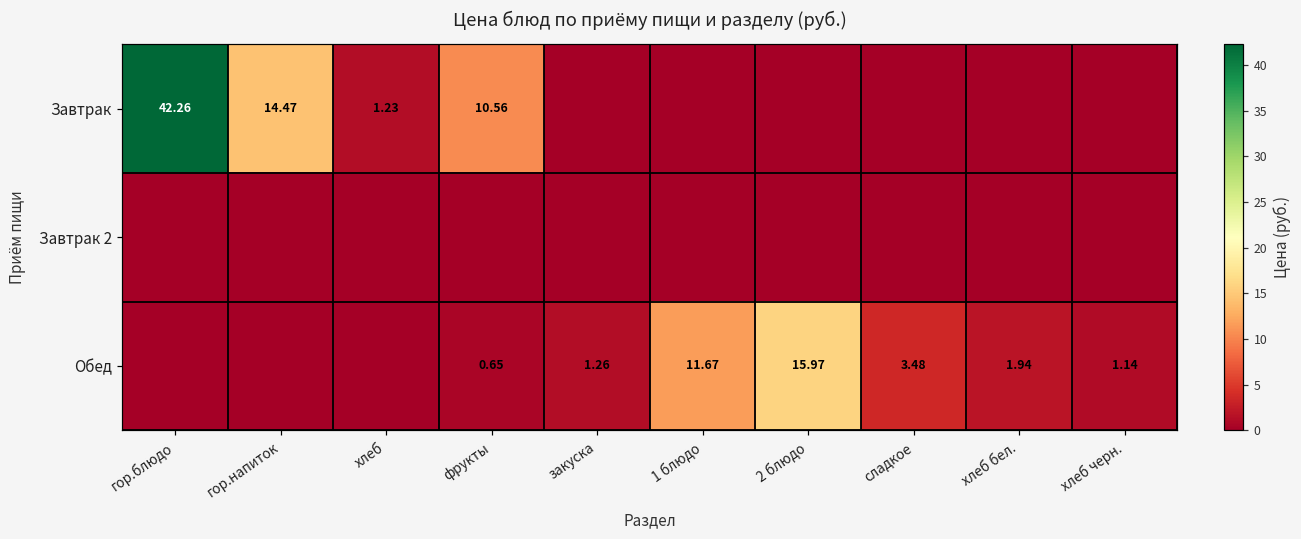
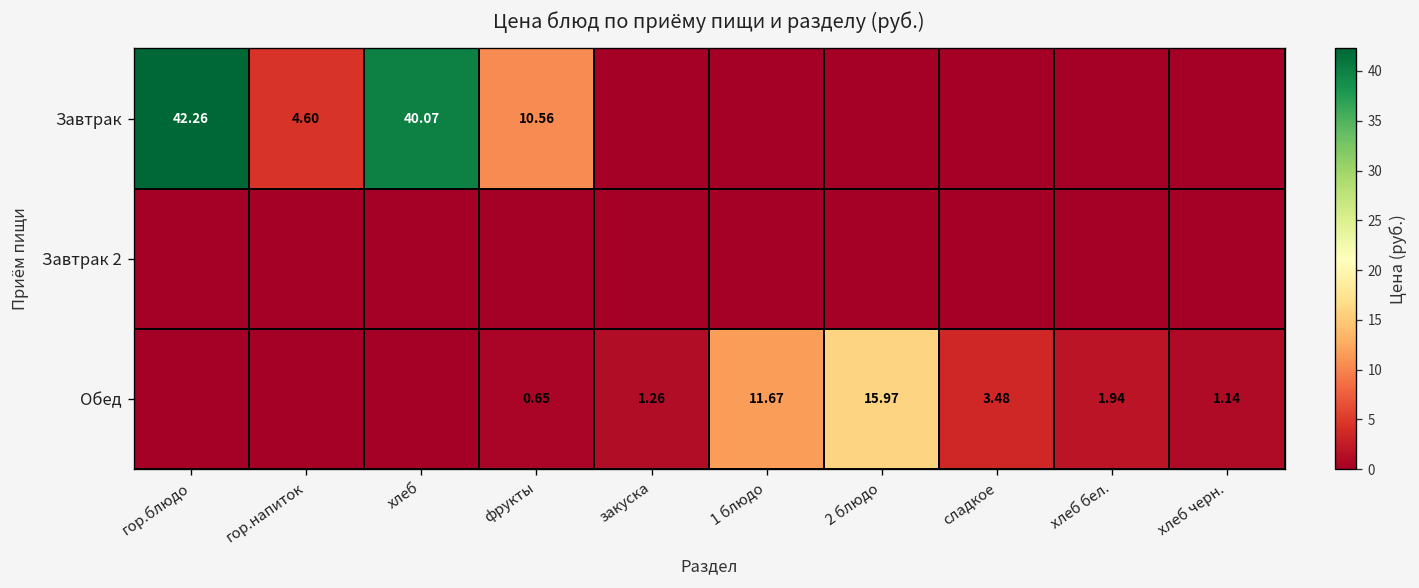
Завтрак, гор.напиток: 14.47 -> 4.60
Завтрак, хлеб: 1.23 -> 40.07
